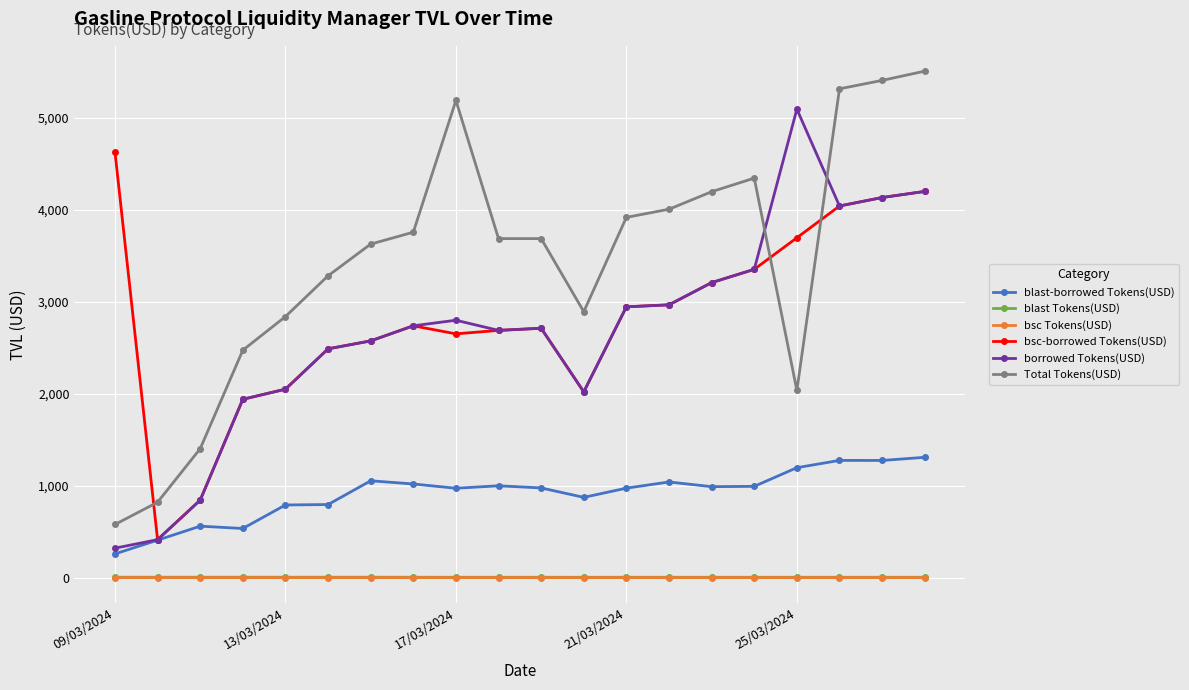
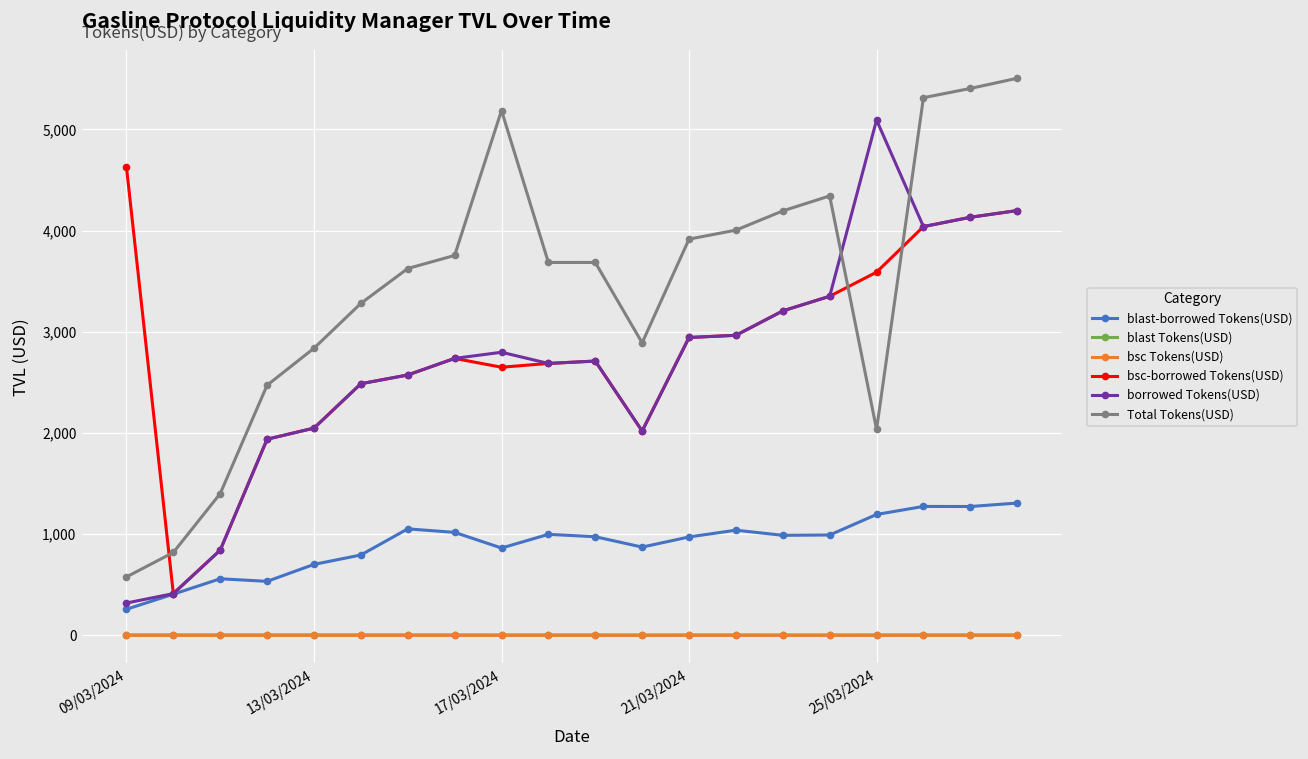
blast-borrowed Tokens(USD), 13/03/2024: 800 -> 700
blast-borrowed Tokens(USD), 17/03/2024: 1,000 -> 900
bsc-borrowed Tokens(USD), 25/03/2024: 3,700 -> 3,600
